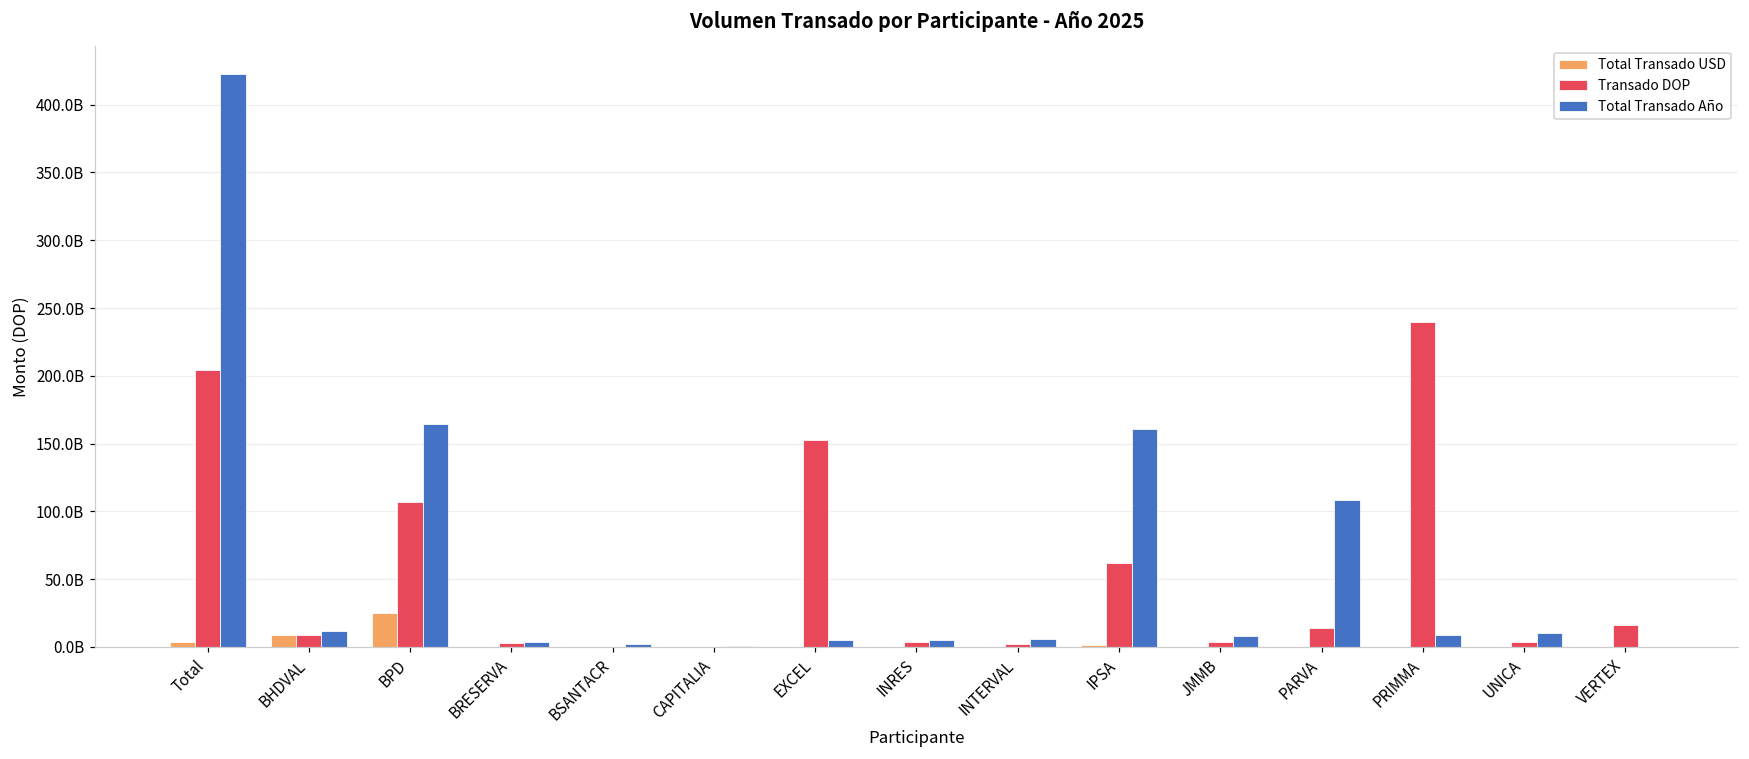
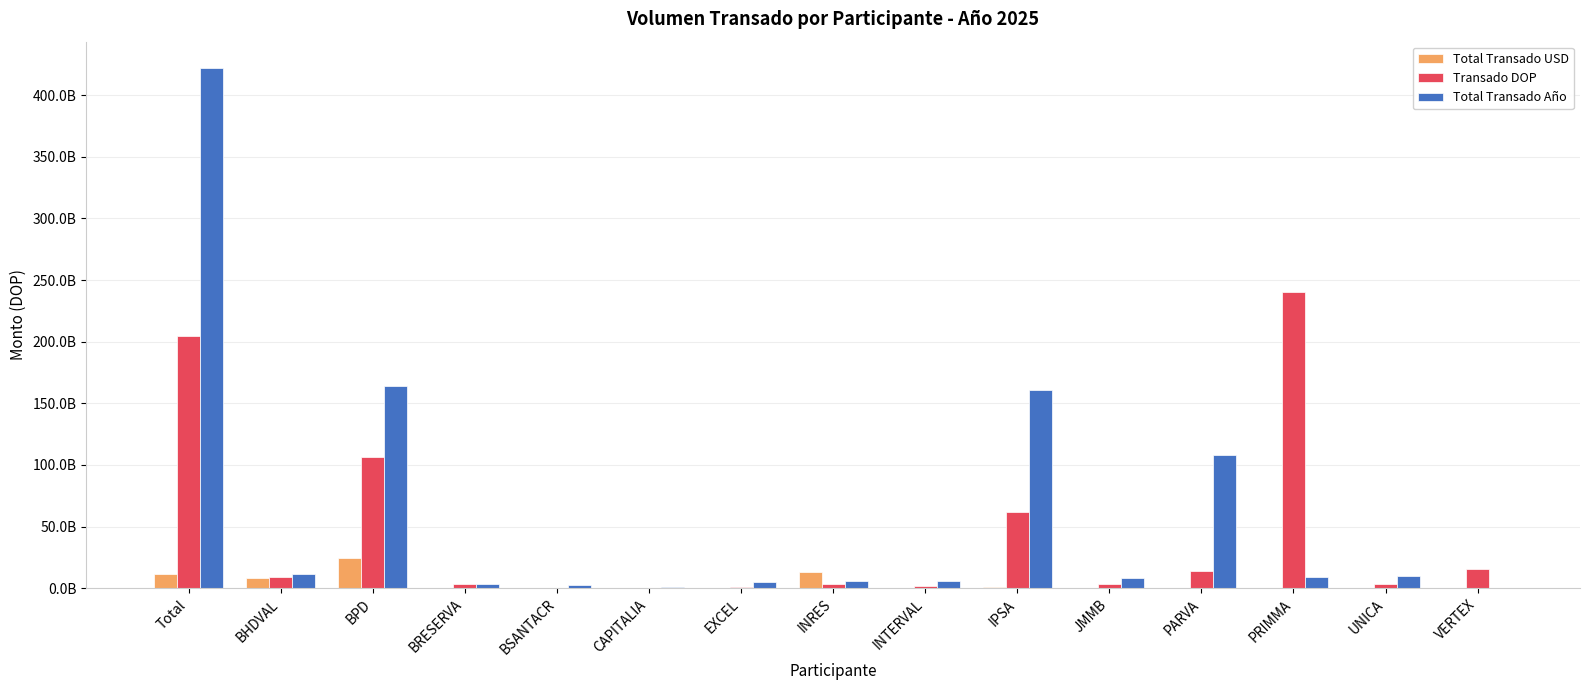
Total Transado USD, Total: 4000000000 -> 12000000000
Transado DOP, EXCEL: 153000000000 -> 1000000000
Total Transado USD, INRES: 0 -> 13000000000
